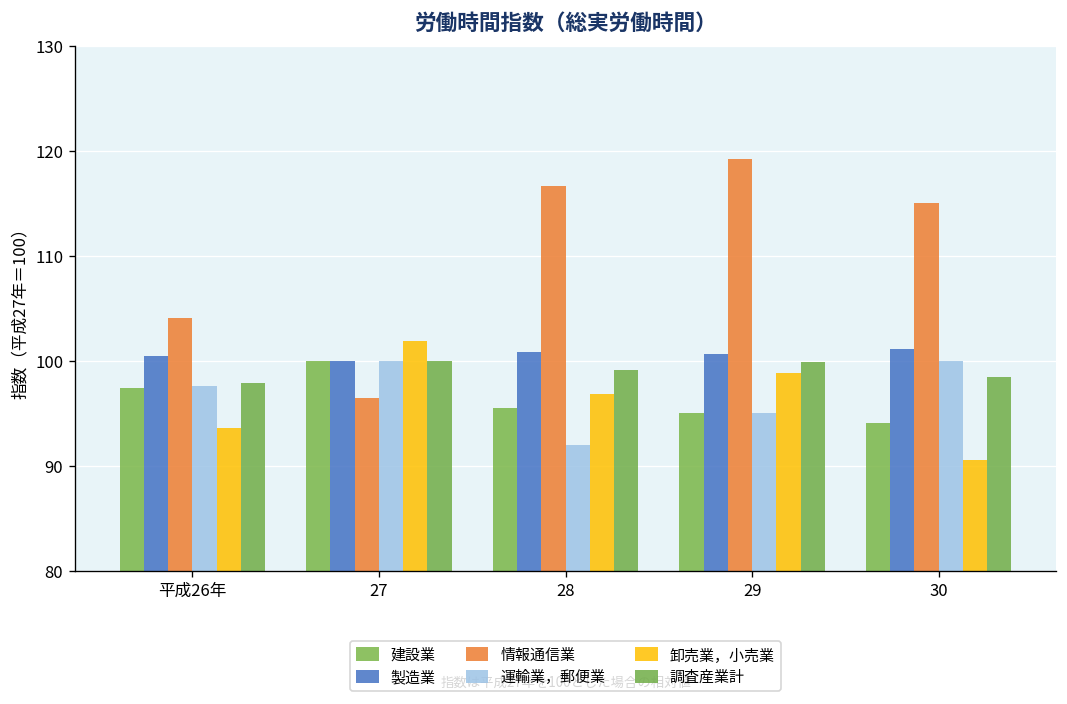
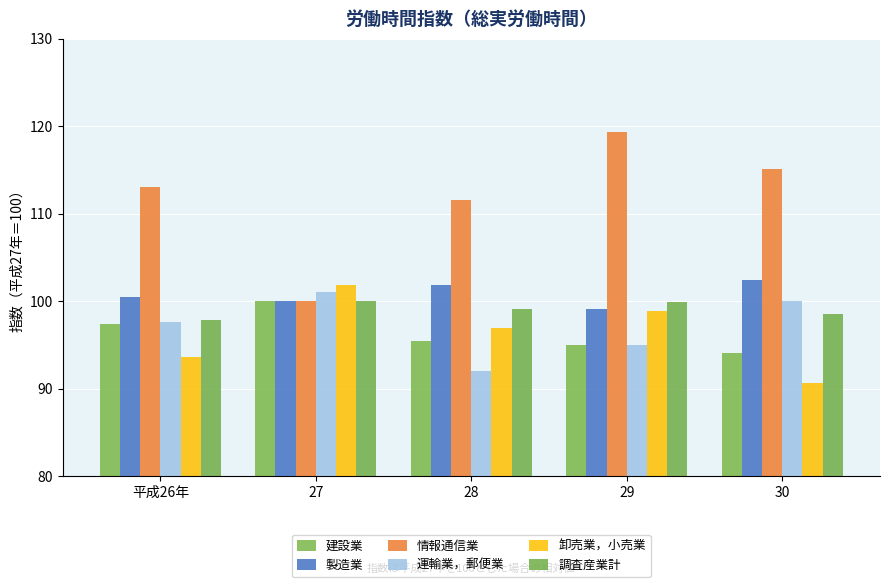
情報通信業, 平成26年: 104 -> 113
情報通信業, 27: 97 -> 100
運輸業，郵便業, 27: 100 -> 101
製造業, 28: 101 -> 102
情報通信業, 28: 117 -> 112
製造業, 29: 101 -> 99
製造業, 30: 101 -> 102
